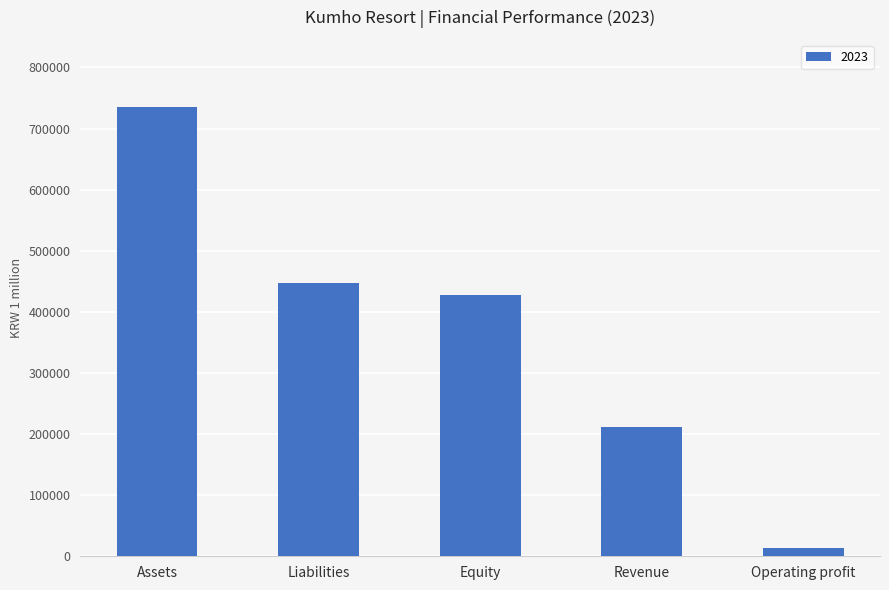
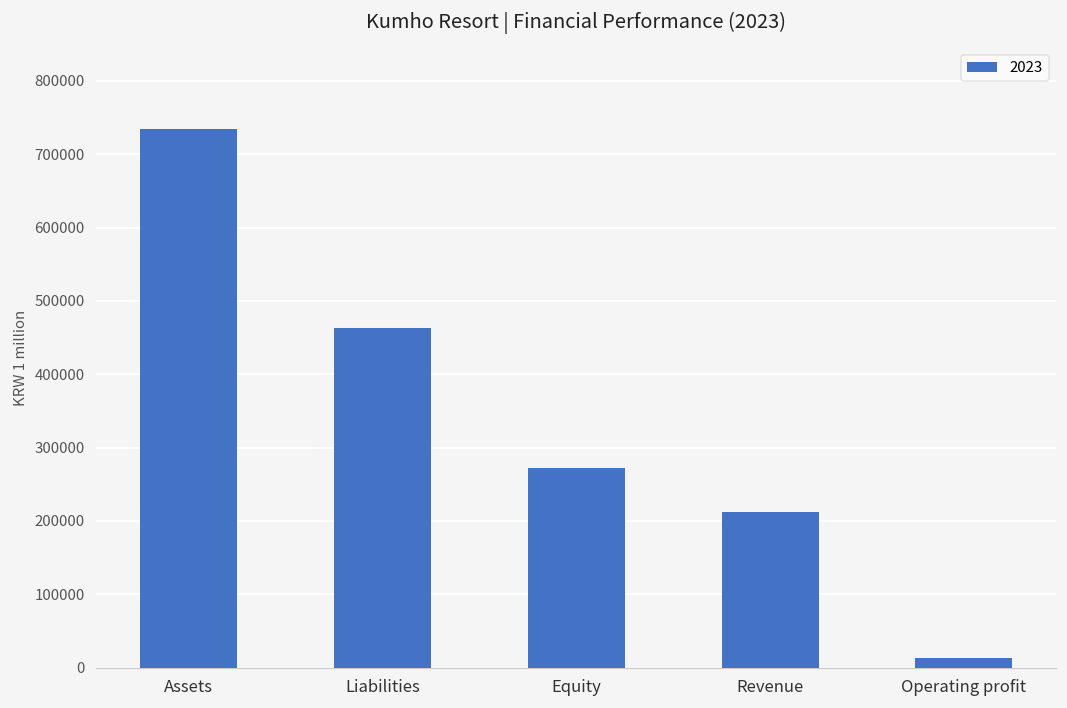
Liabilities: 450000 -> 460000
Equity: 430000 -> 270000
